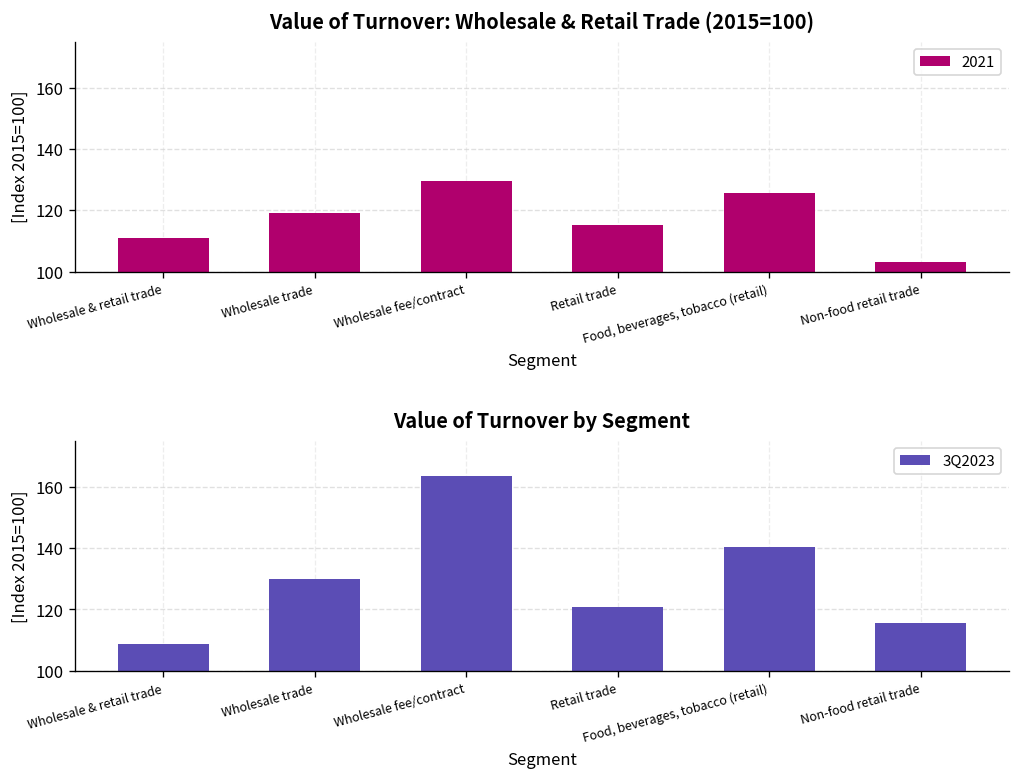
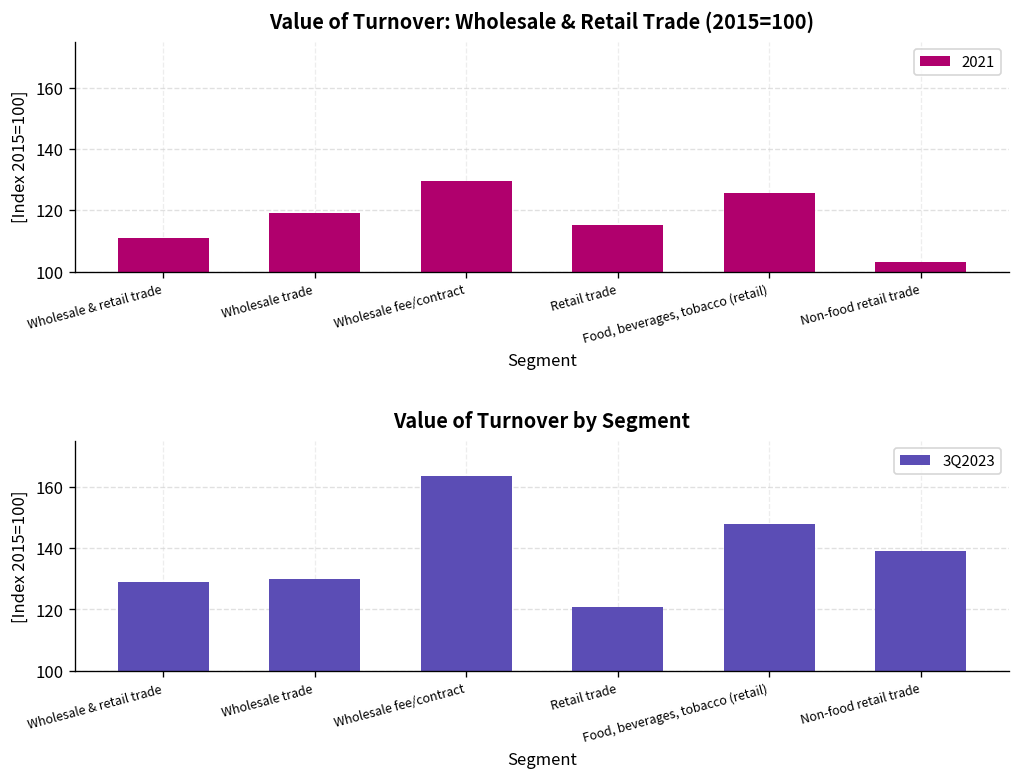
Value of Turnover by Segment, Wholesale & retail trade: 109 -> 129
Value of Turnover by Segment, Food, beverages, tobacco (retail): 140 -> 148
Value of Turnover by Segment, Non-food retail trade: 116 -> 139
